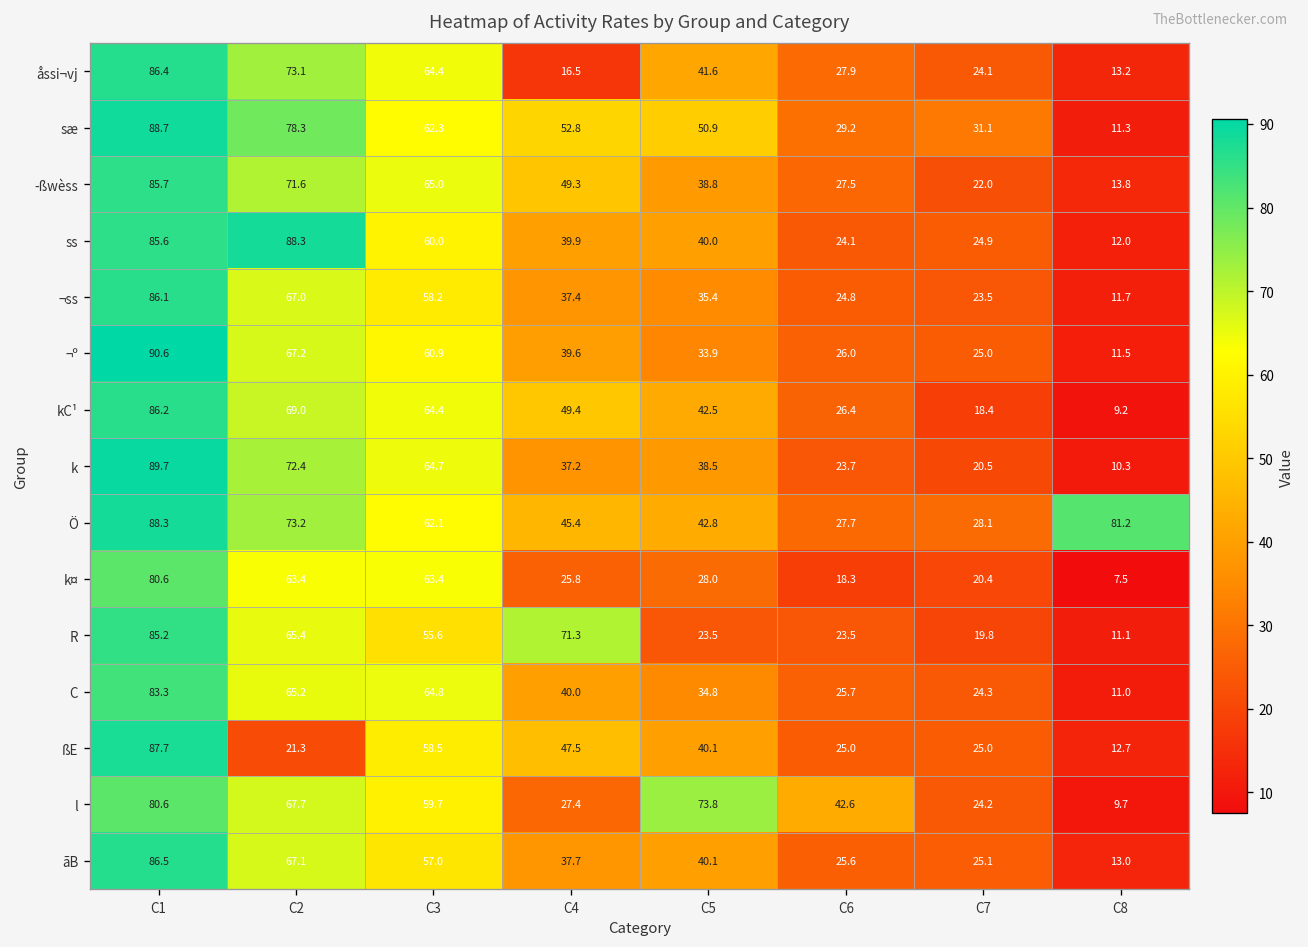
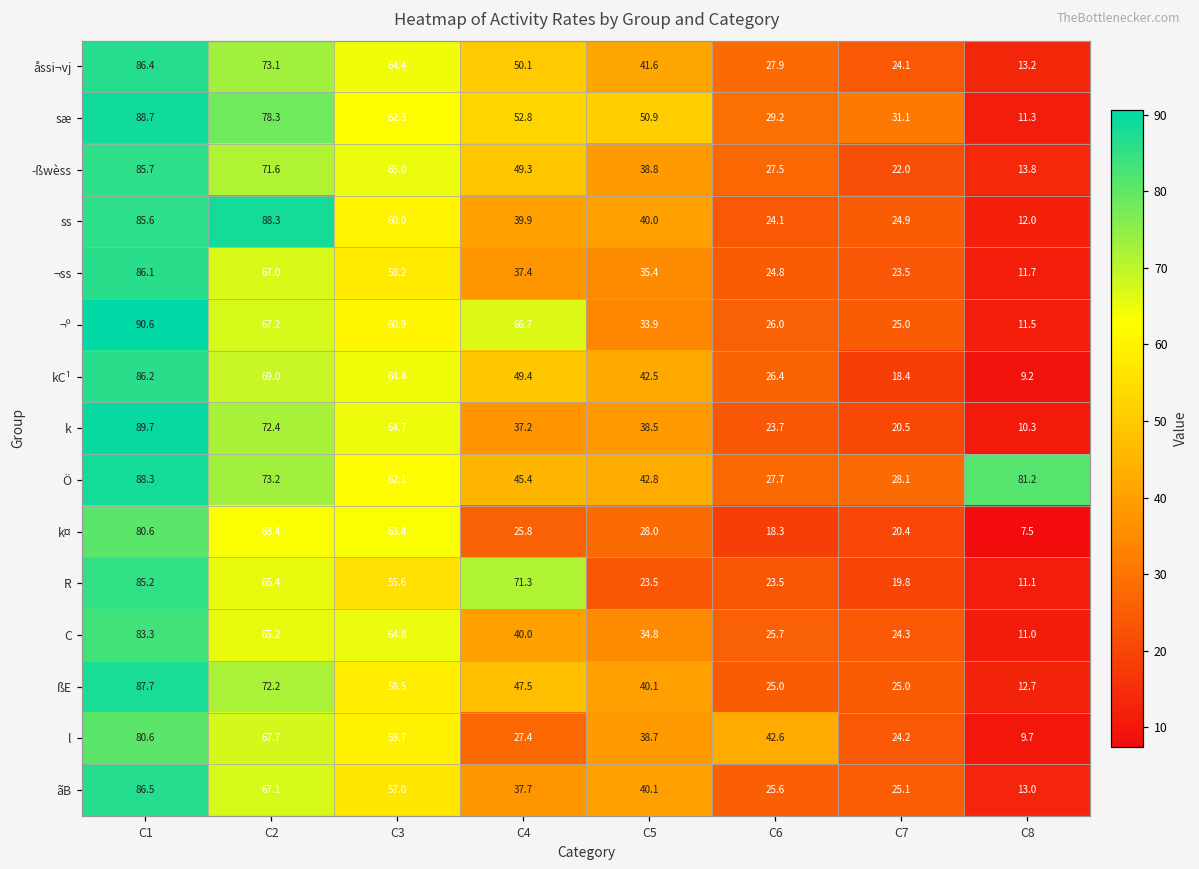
åssi¬vj, C4: 16.5 -> 50.1
¬º, C4: 39.6 -> 66.7
ßE, C2: 21.3 -> 72.2
l, C5: 73.8 -> 38.7
